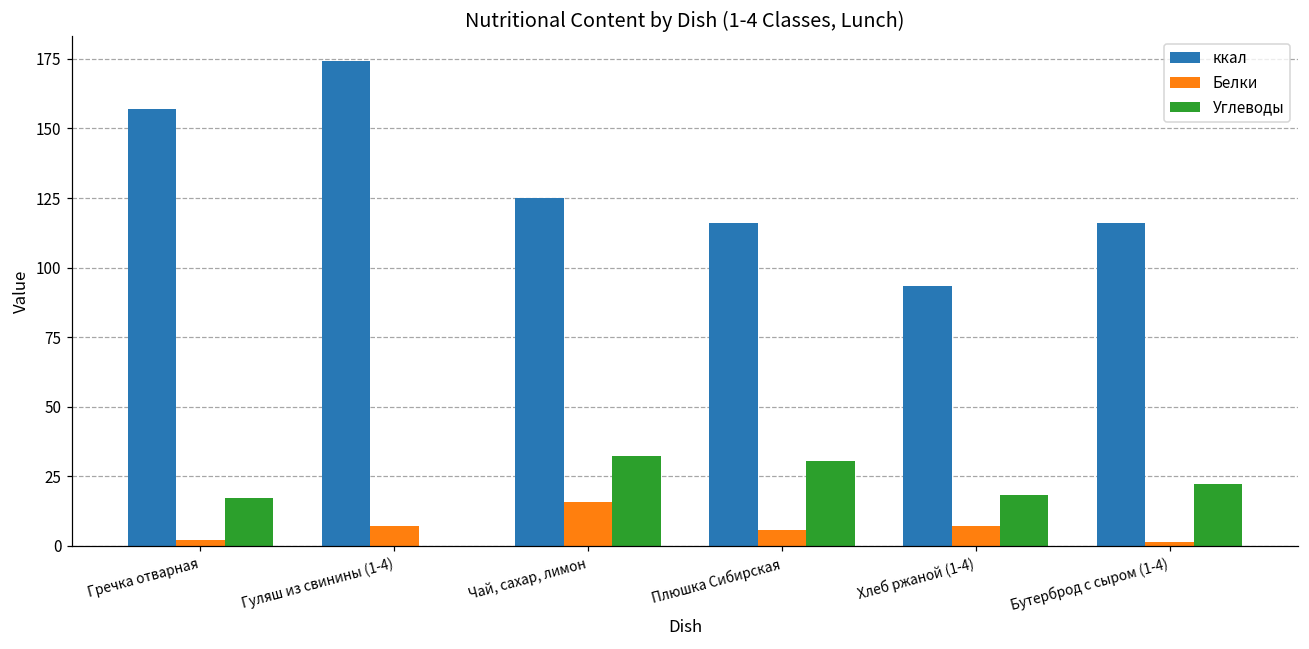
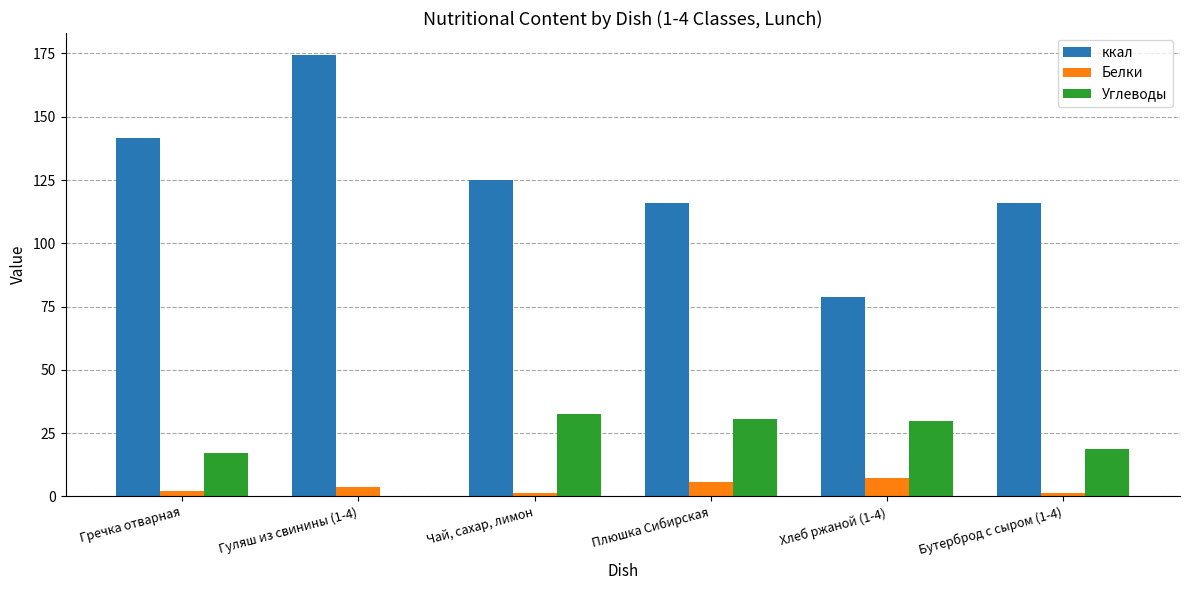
ккал, Гречка отварная: 157 -> 142
Белки, Гуляш из свинины (1-4): 7 -> 4
Белки, Чай, сахар, лимон: 16 -> 1
ккал, Хлеб ржаной (1-4): 94 -> 79
Углеводы, Хлеб ржаной (1-4): 18 -> 30
Углеводы, Бутерброд с сыром (1-4): 22 -> 19
